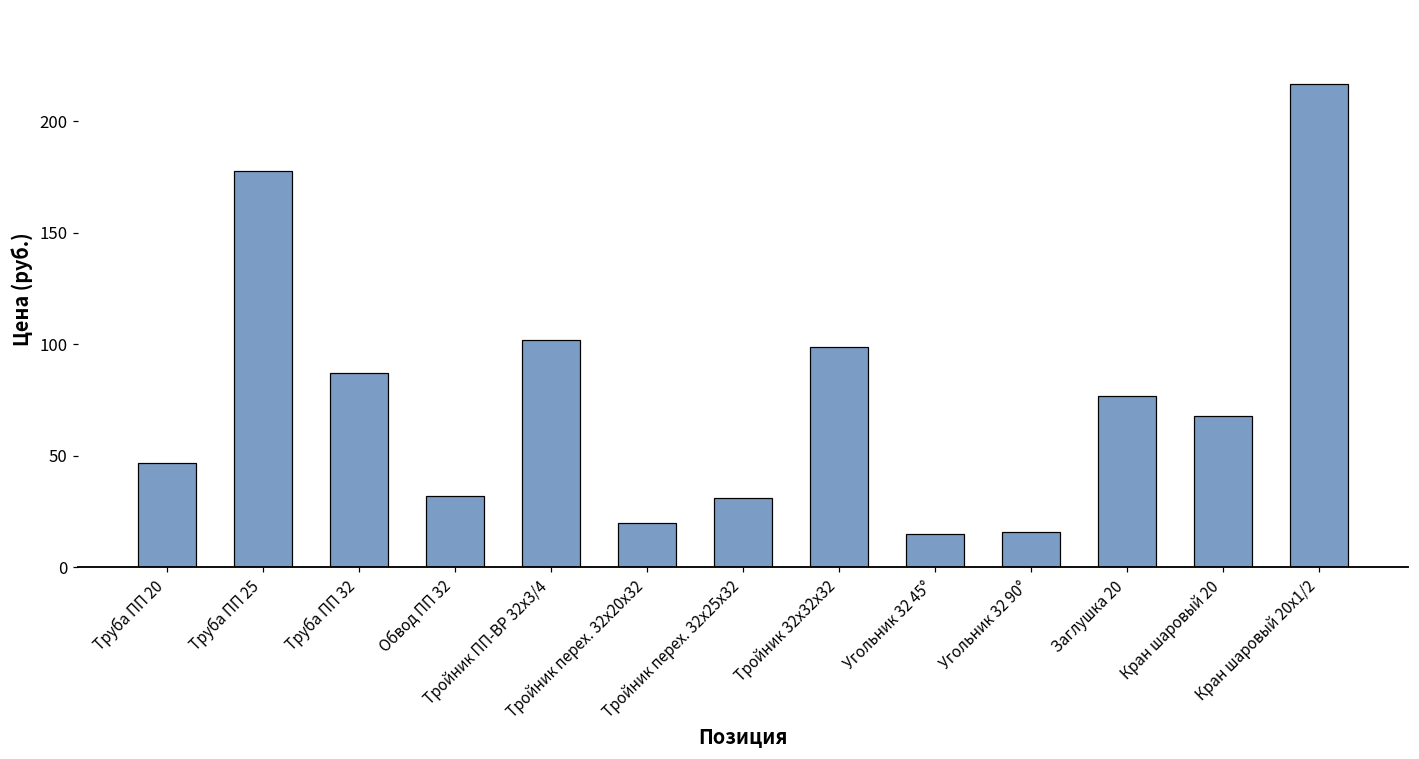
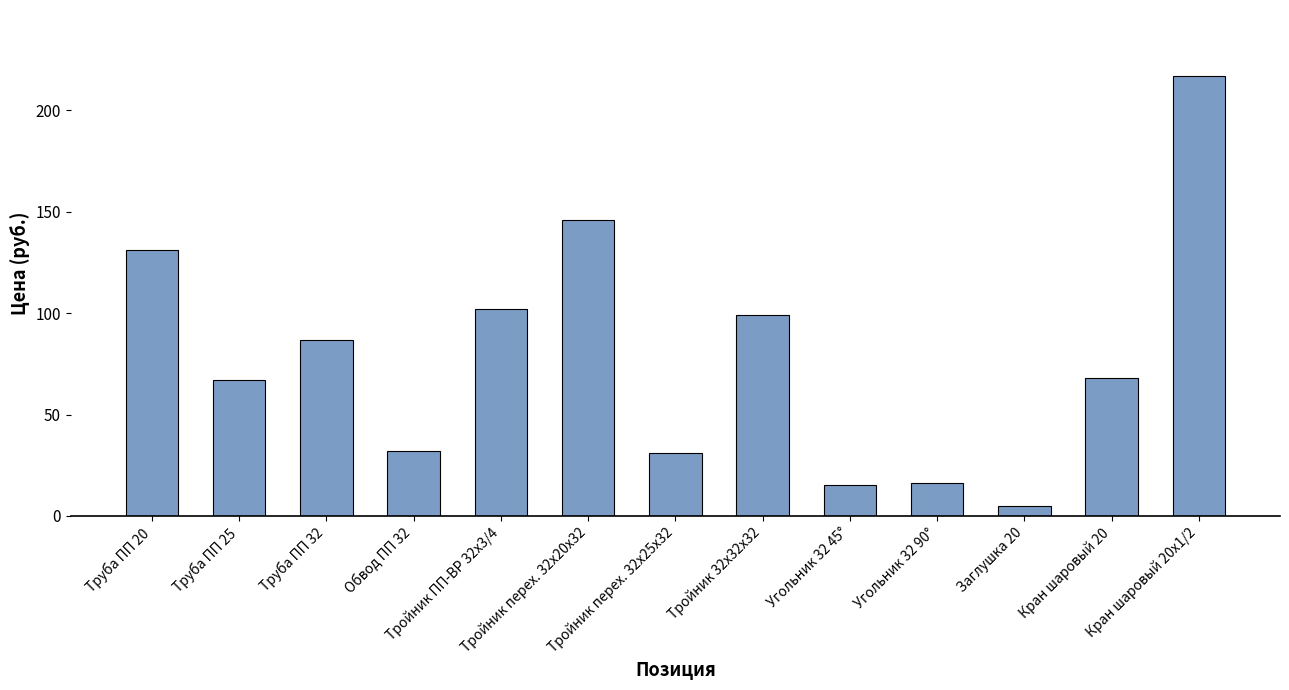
Труба ПП 20: 47 -> 131
Труба ПП 25: 178 -> 67
Тройник перех. 32х20х32: 20 -> 146
Заглушка 20: 77 -> 5
